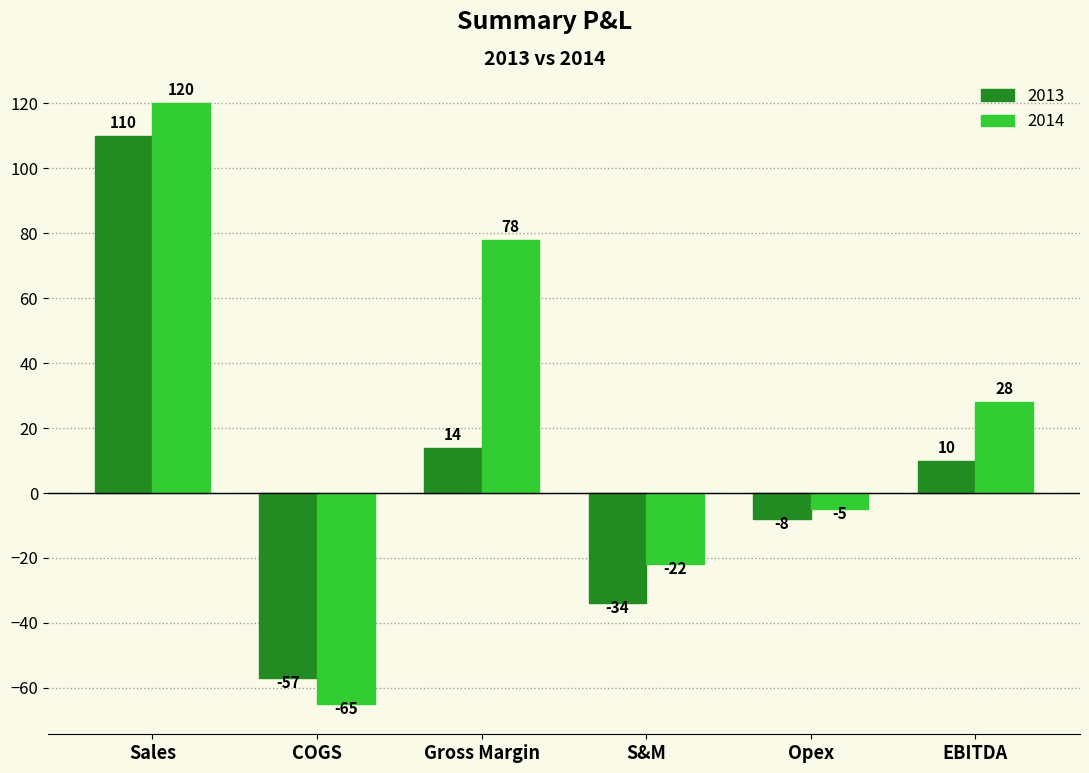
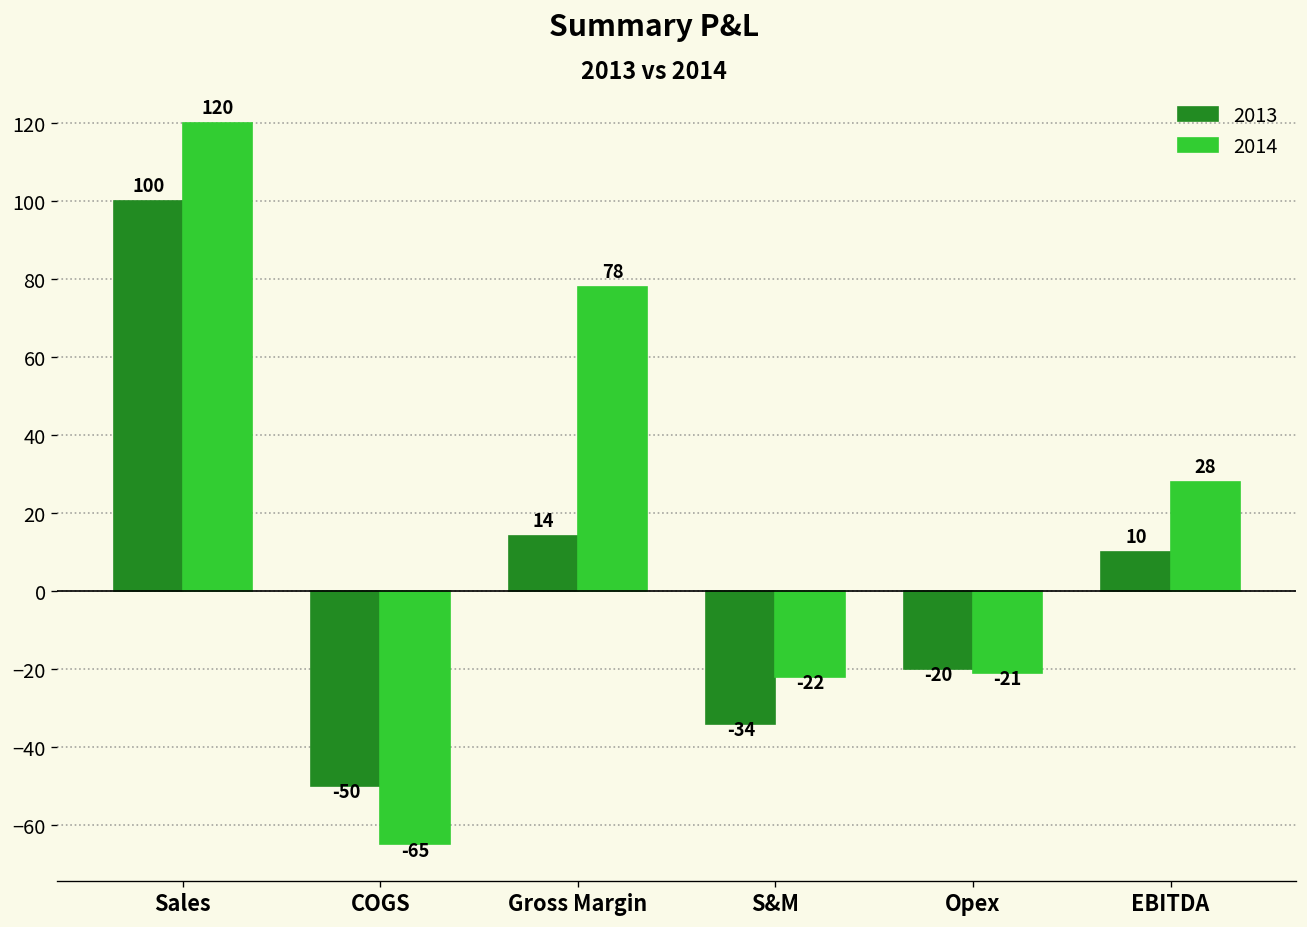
2013, Sales: 110 -> 100
2013, COGS: -57 -> -50
2013, Opex: -8 -> -20
2014, Opex: -5 -> -21
